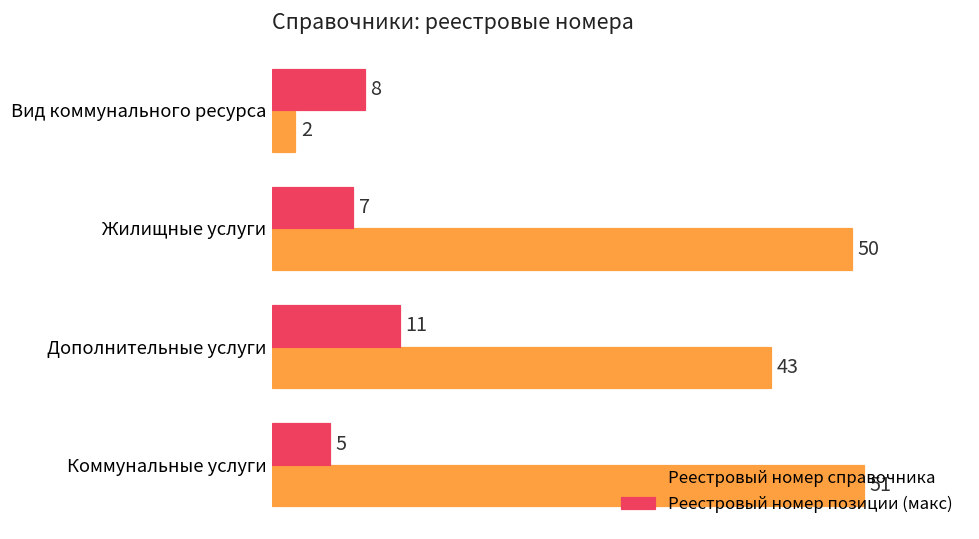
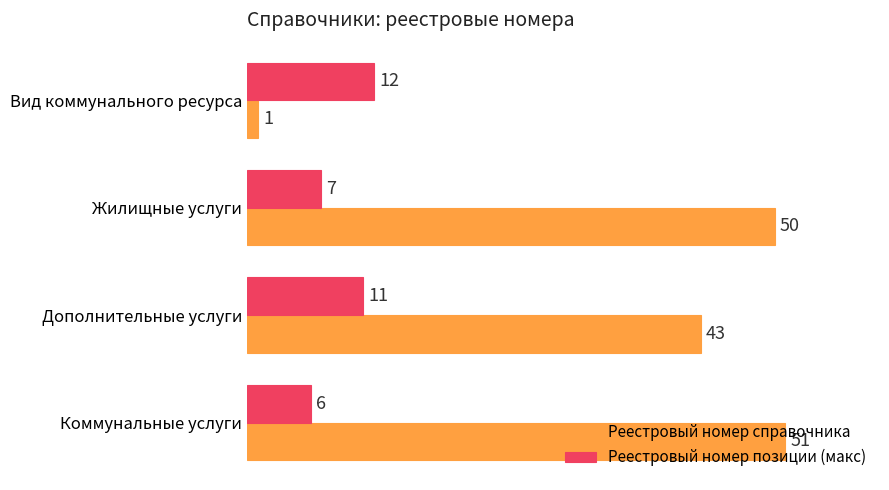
Реестровый номер позиции (макс), Вид коммунального ресурса: 8 -> 12
Реестровый номер справочника, Вид коммунального ресурса: 2 -> 1
Реестровый номер позиции (макс), Коммунальные услуги: 5 -> 6
